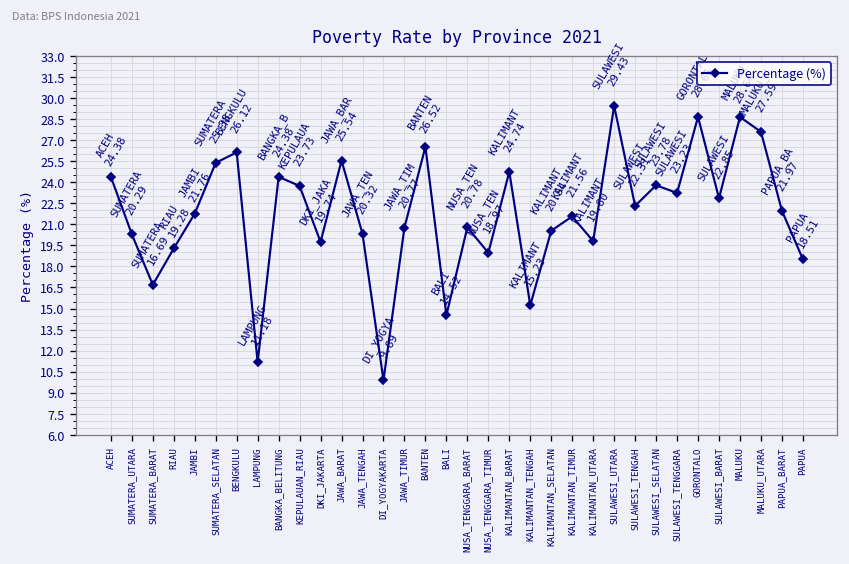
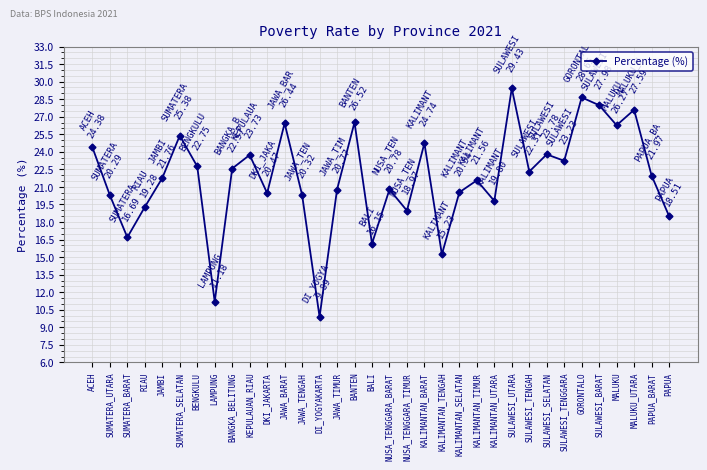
BENGKULU: 26.12 -> 22.75
BANGKA_BELITUNG: 24.38 -> 22.57
DKI_JAKARTA: 19.74 -> 20.47
JAWA_BARAT: 25.54 -> 26.44
BALI: 14.52 -> 16.15
SULAWESI_BARAT: 22.85 -> 27.98
MALUKU: 28.64 -> 26.27
